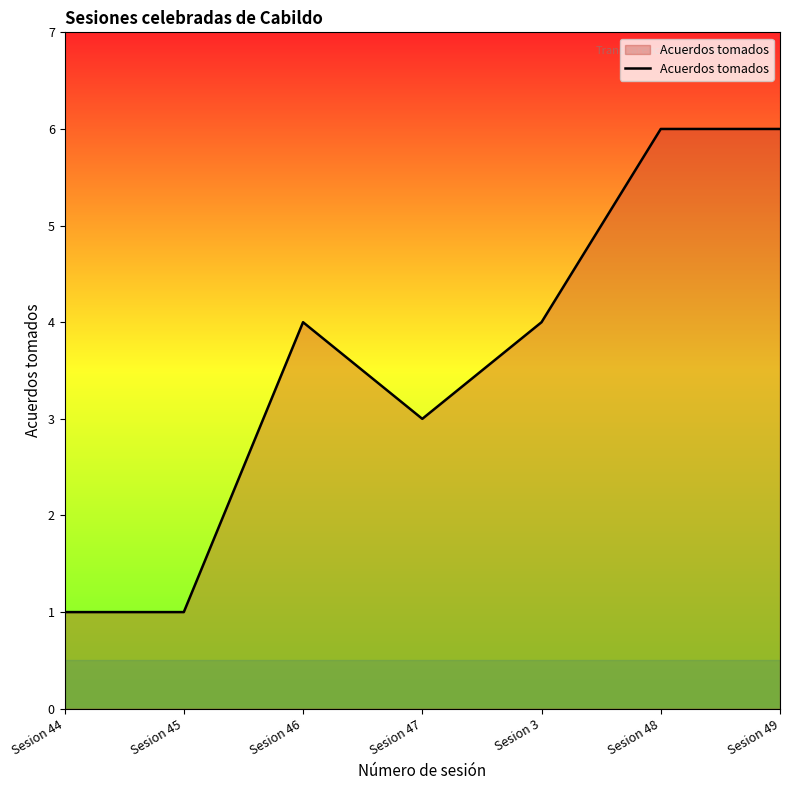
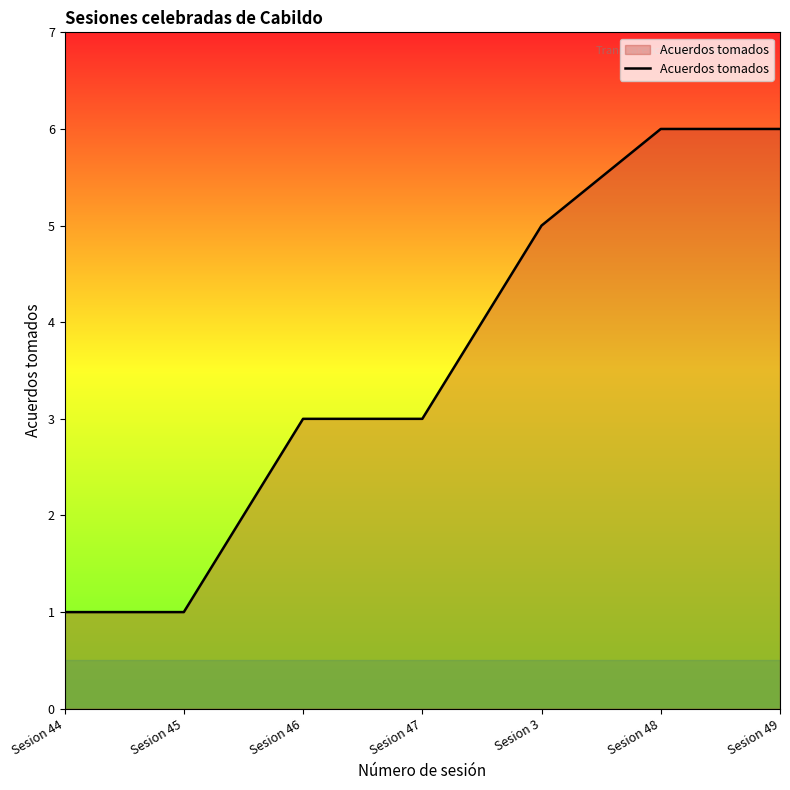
Sesion 46: 4 -> 3
Sesion 3: 4 -> 5
